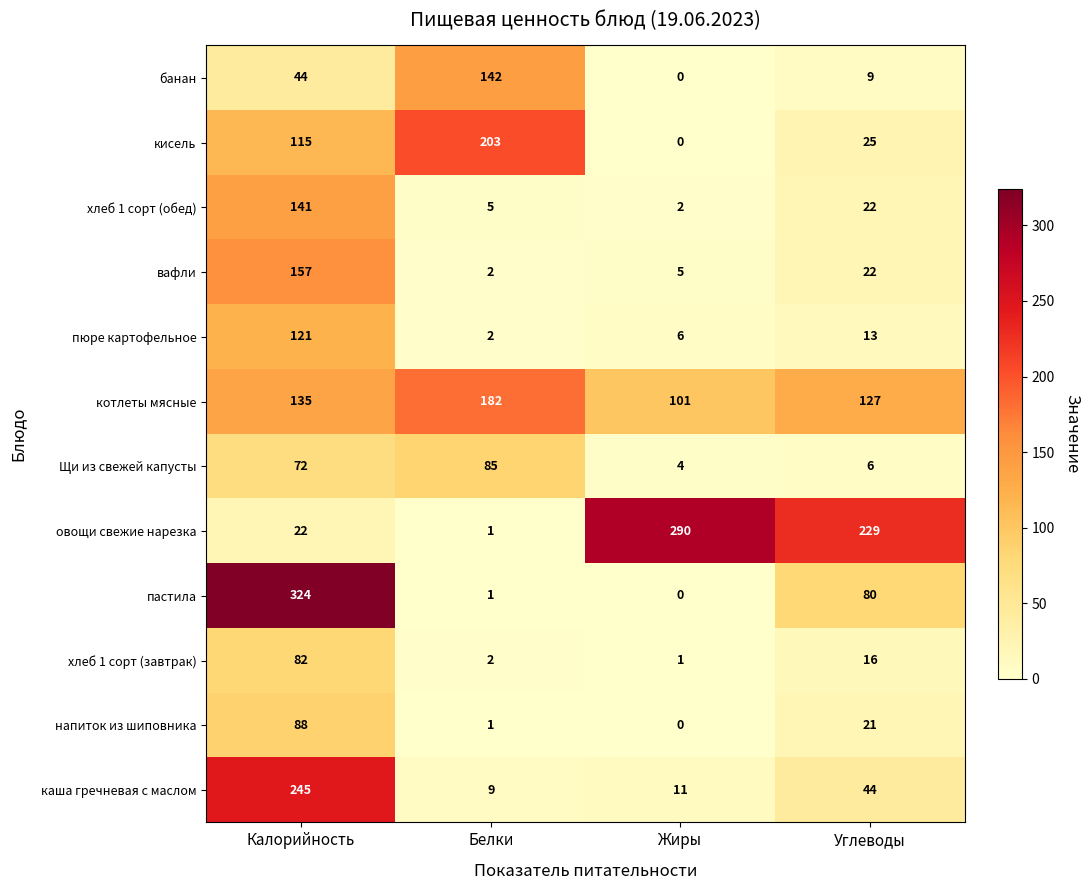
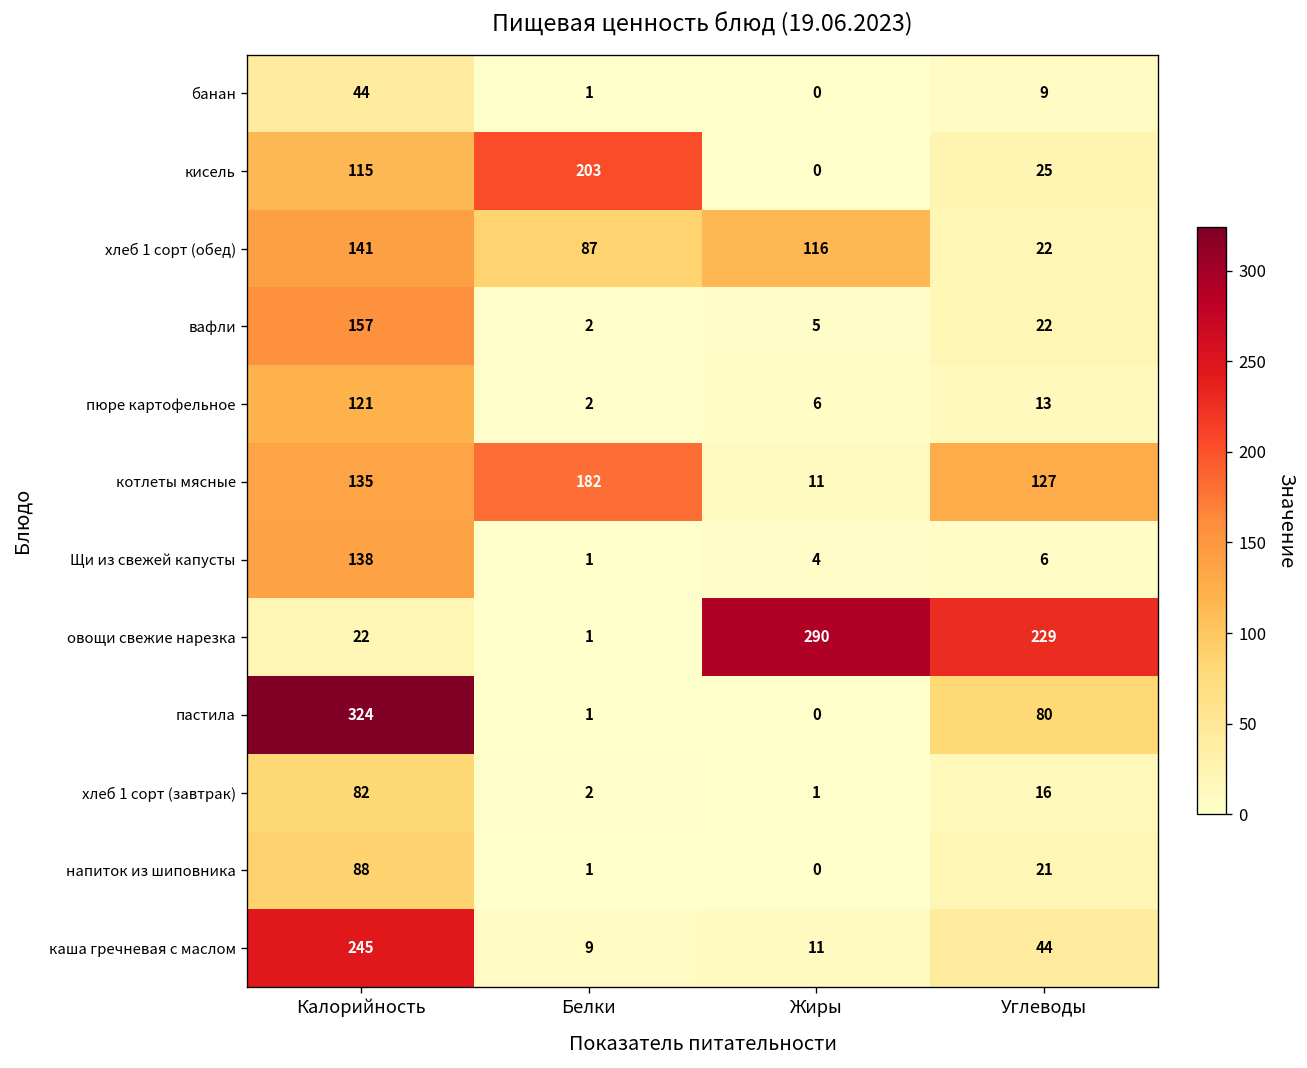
банан, Белки: 142 -> 1
хлеб 1 сорт (обед), Белки: 5 -> 87
хлеб 1 сорт (обед), Жиры: 2 -> 116
котлеты мясные, Жиры: 101 -> 11
Щи из свежей капусты, Калорийность: 72 -> 138
Щи из свежей капусты, Белки: 85 -> 1
